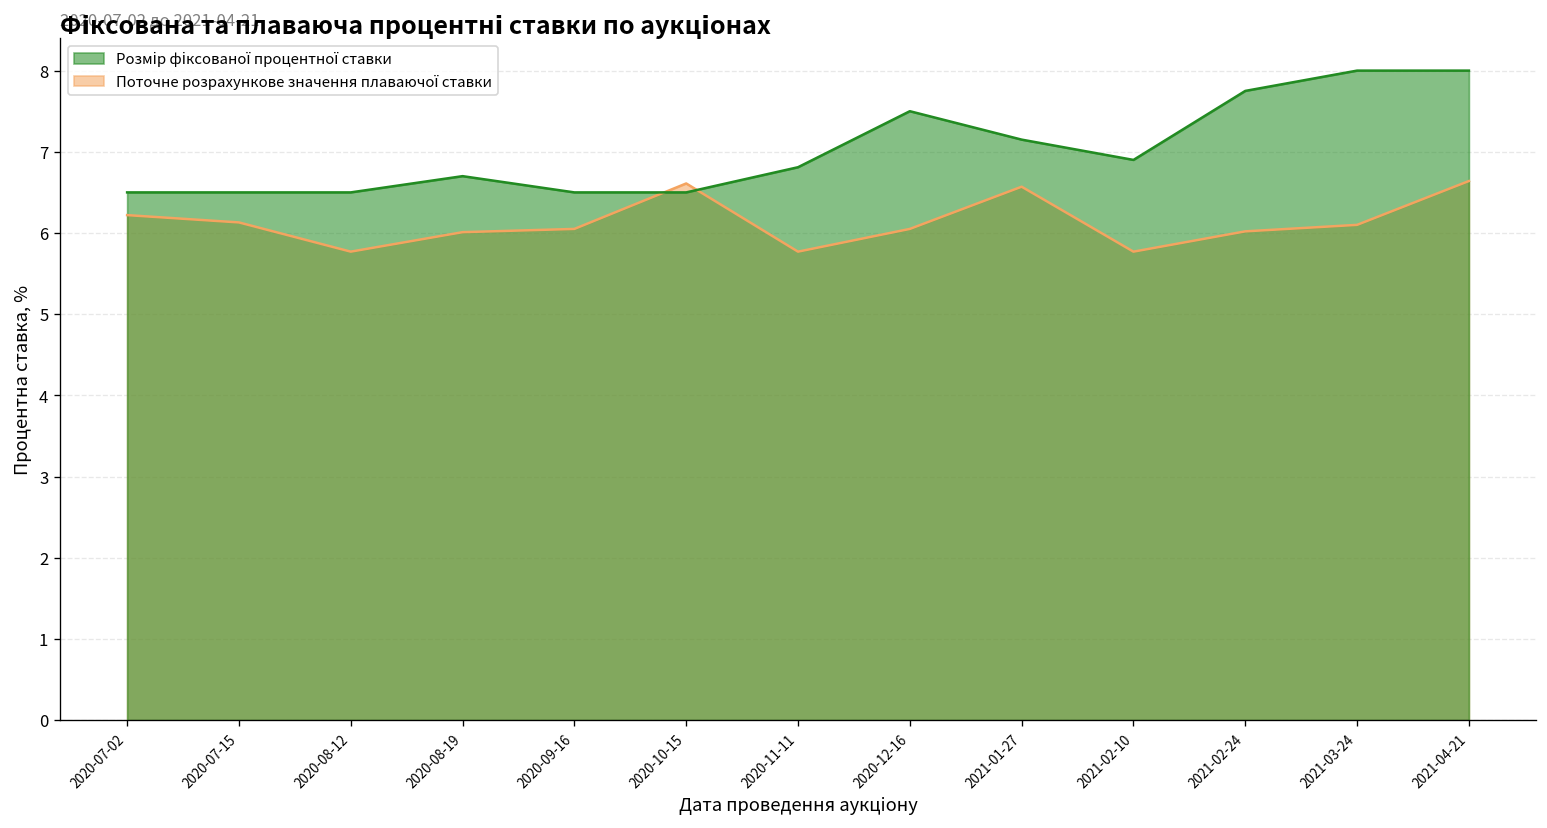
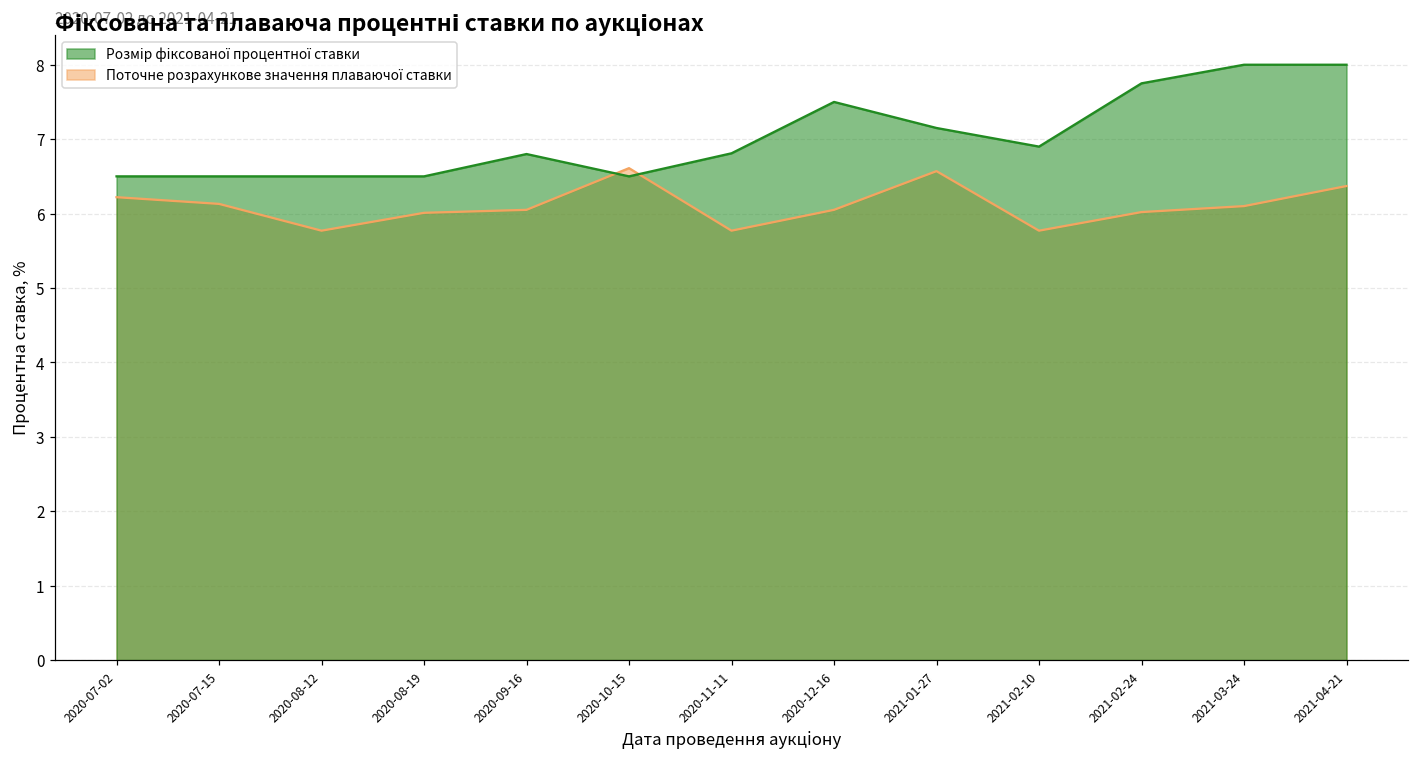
Розмір фіксованої процентної ставки, 2020-08-19: 6.7 -> 6.5
Розмір фіксованої процентної ставки, 2020-09-16: 6.5 -> 6.8
Поточне розрахункове значення плаваючої ставки, 2021-04-21: 6.6 -> 6.4
